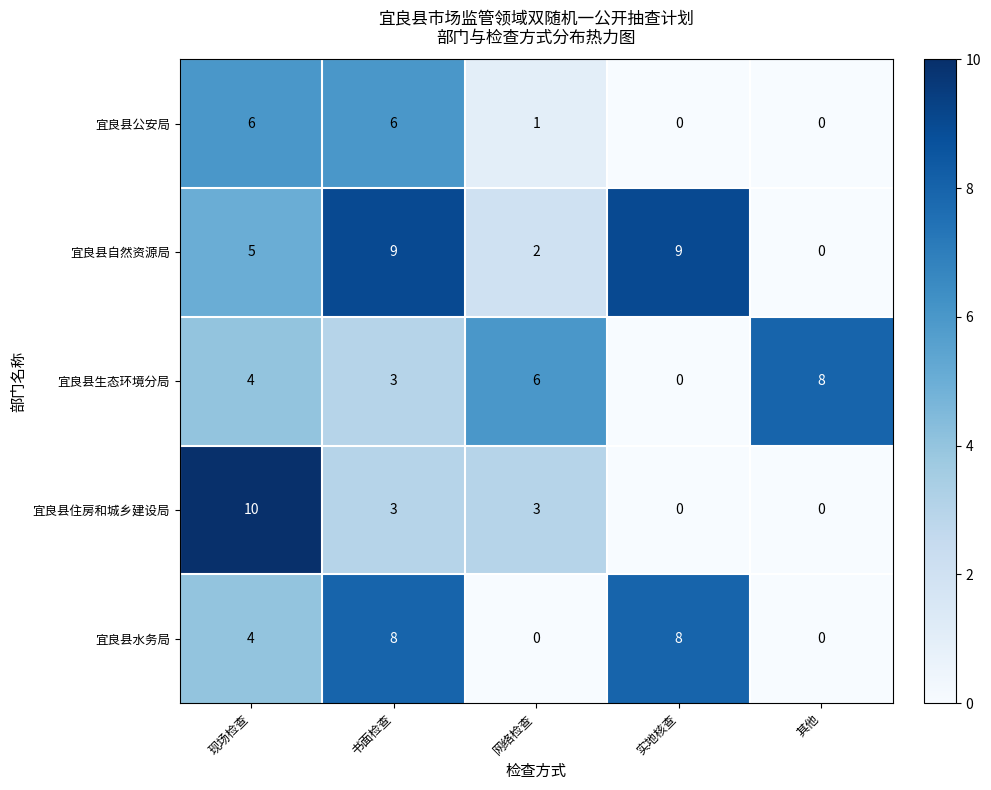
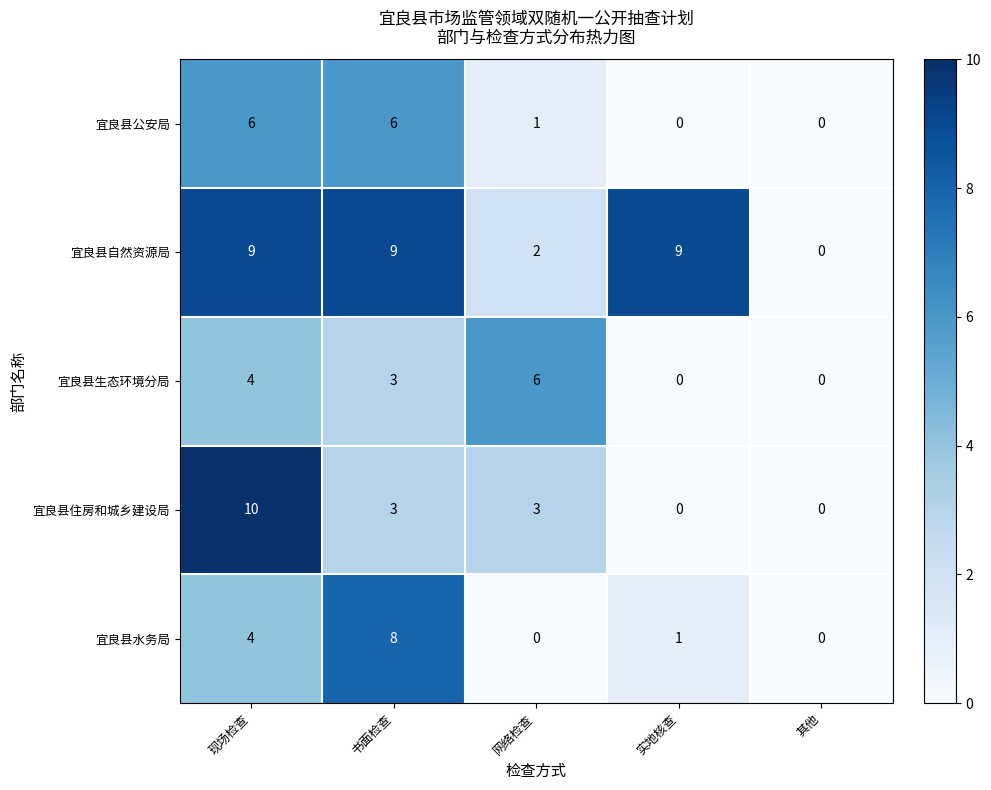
宜良县自然资源局, 现场检查: 5 -> 9
宜良县生态环境分局, 其他: 8 -> 0
宜良县水务局, 实地核查: 8 -> 1
